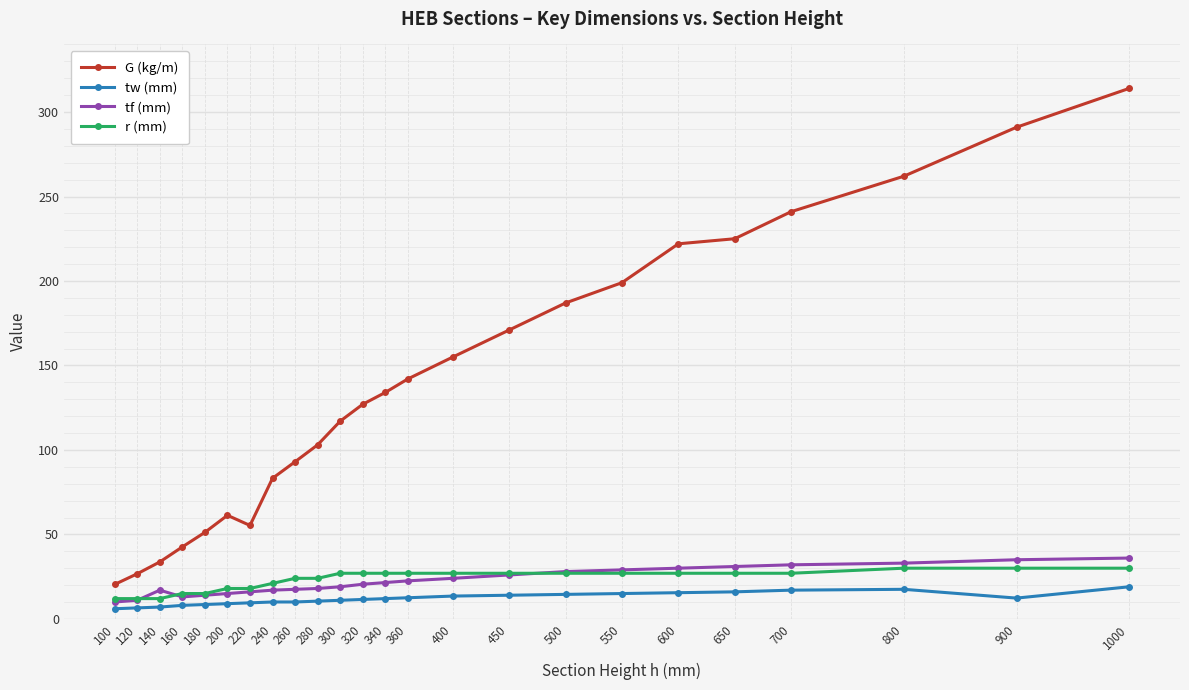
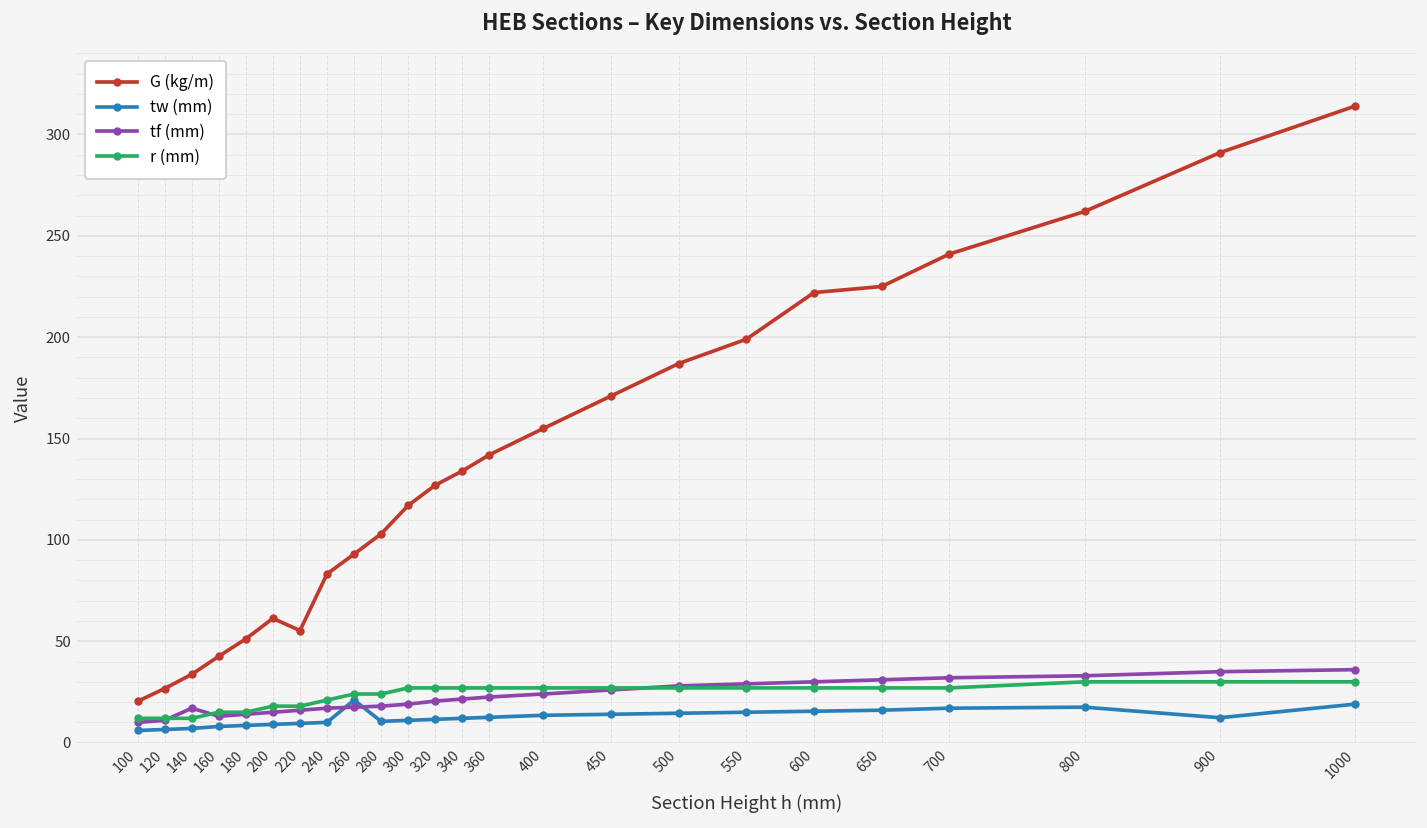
tw (mm), 260: 10 -> 21
